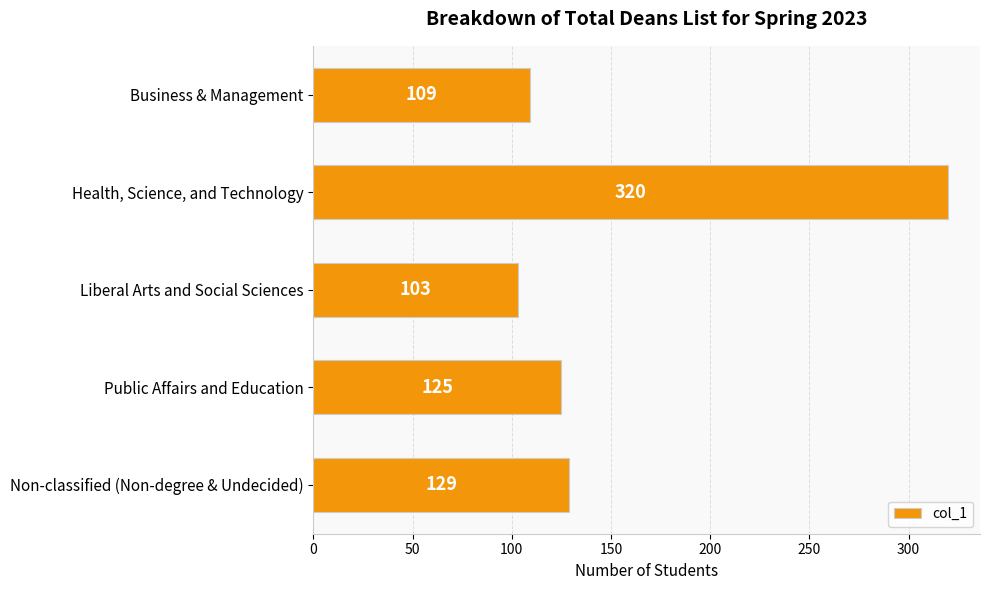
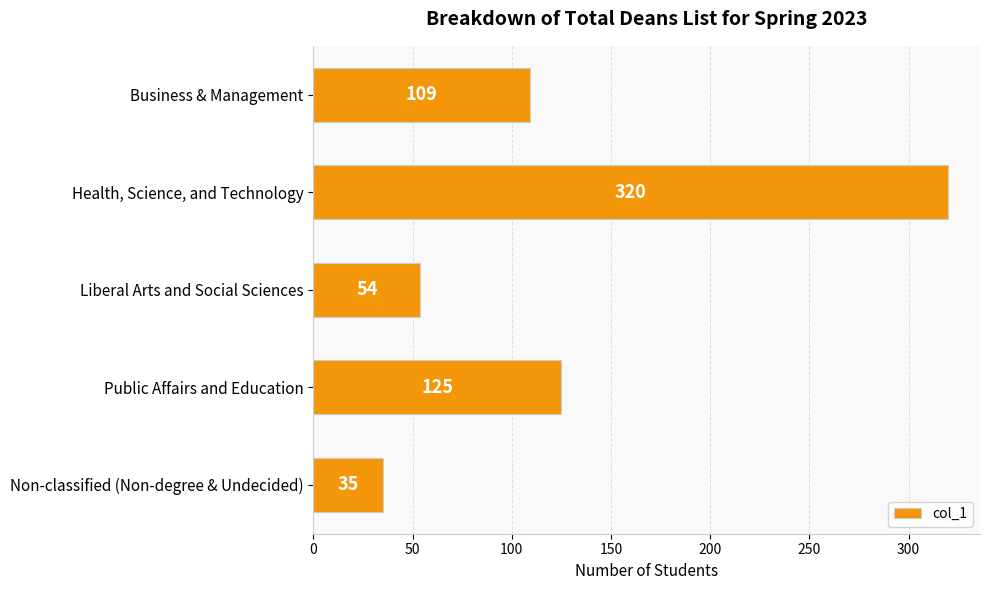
Liberal Arts and Social Sciences: 103 -> 54
Non-classified (Non-degree & Undecided): 129 -> 35
